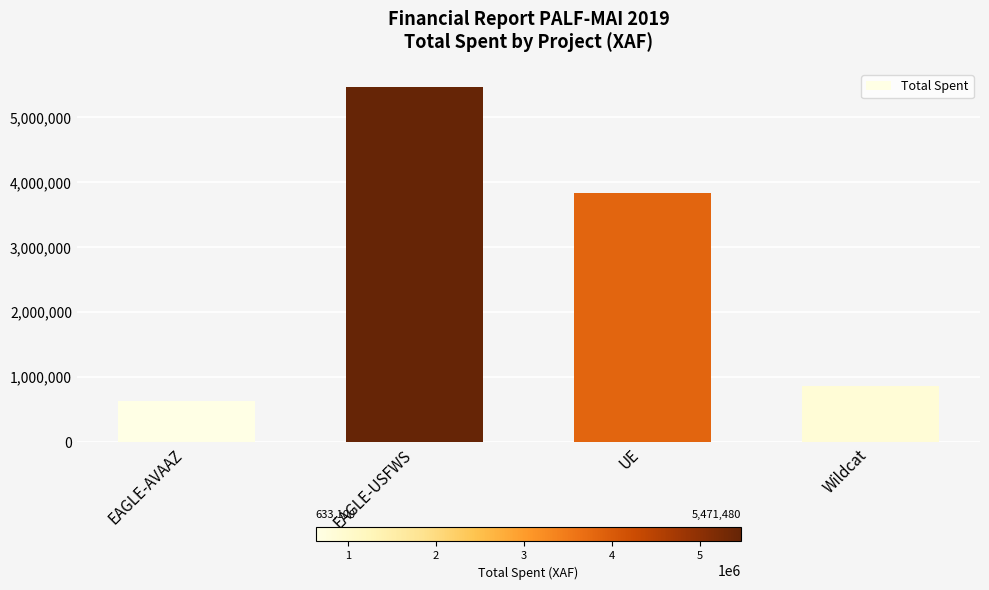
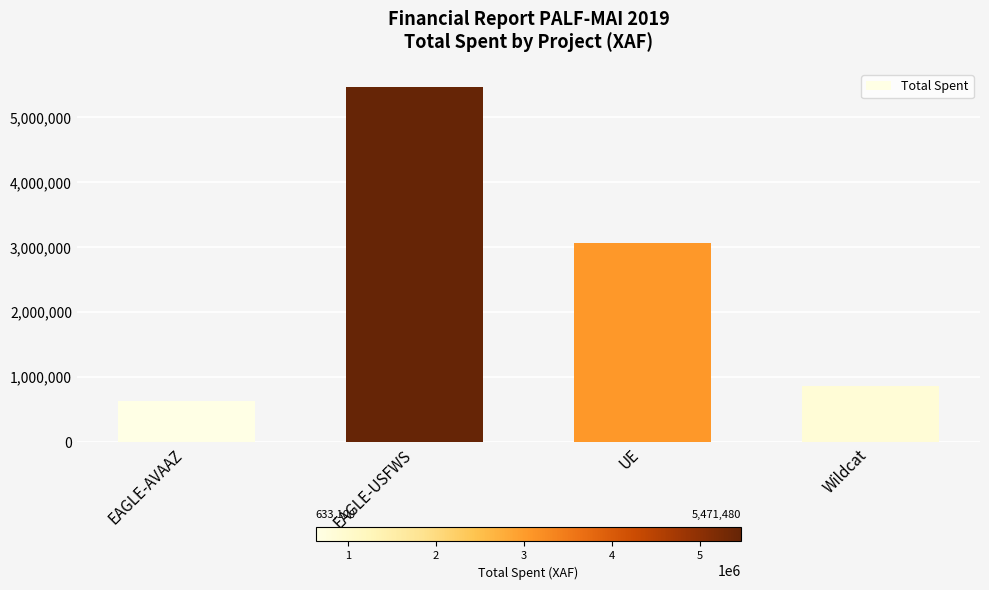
UE: 3,800,000 -> 3,100,000
